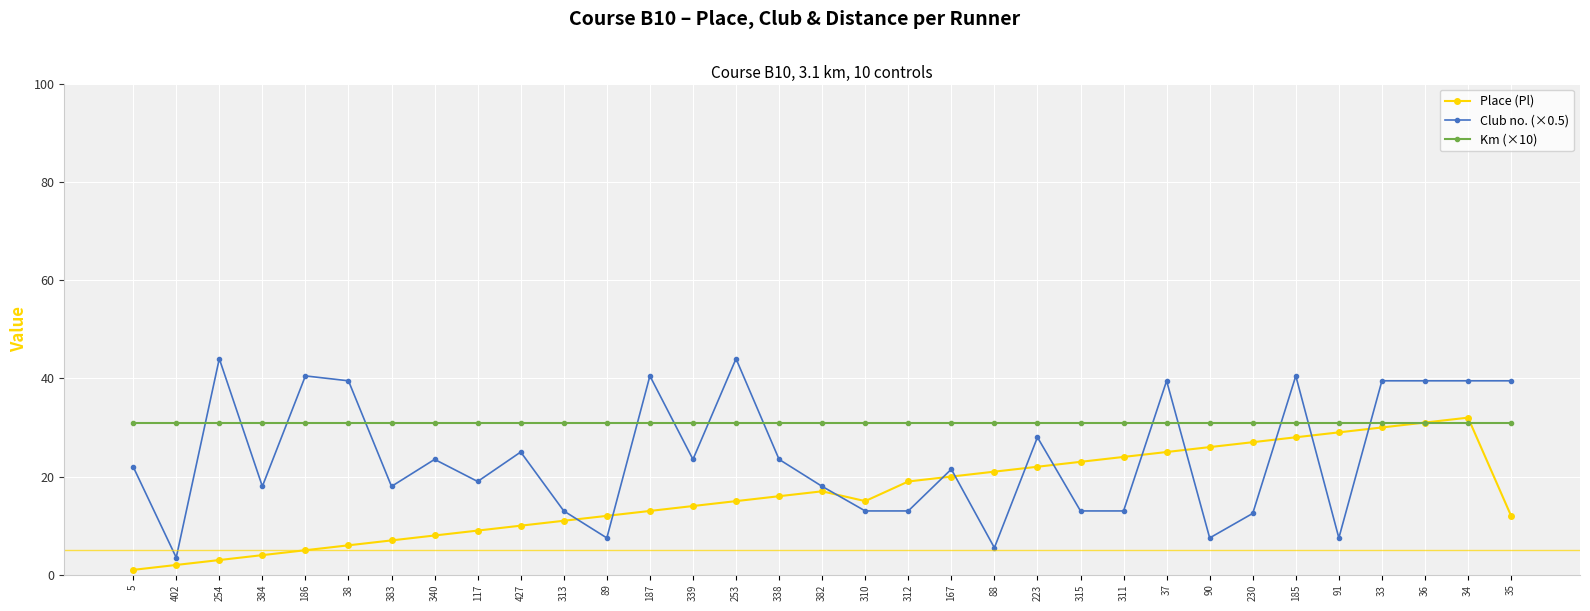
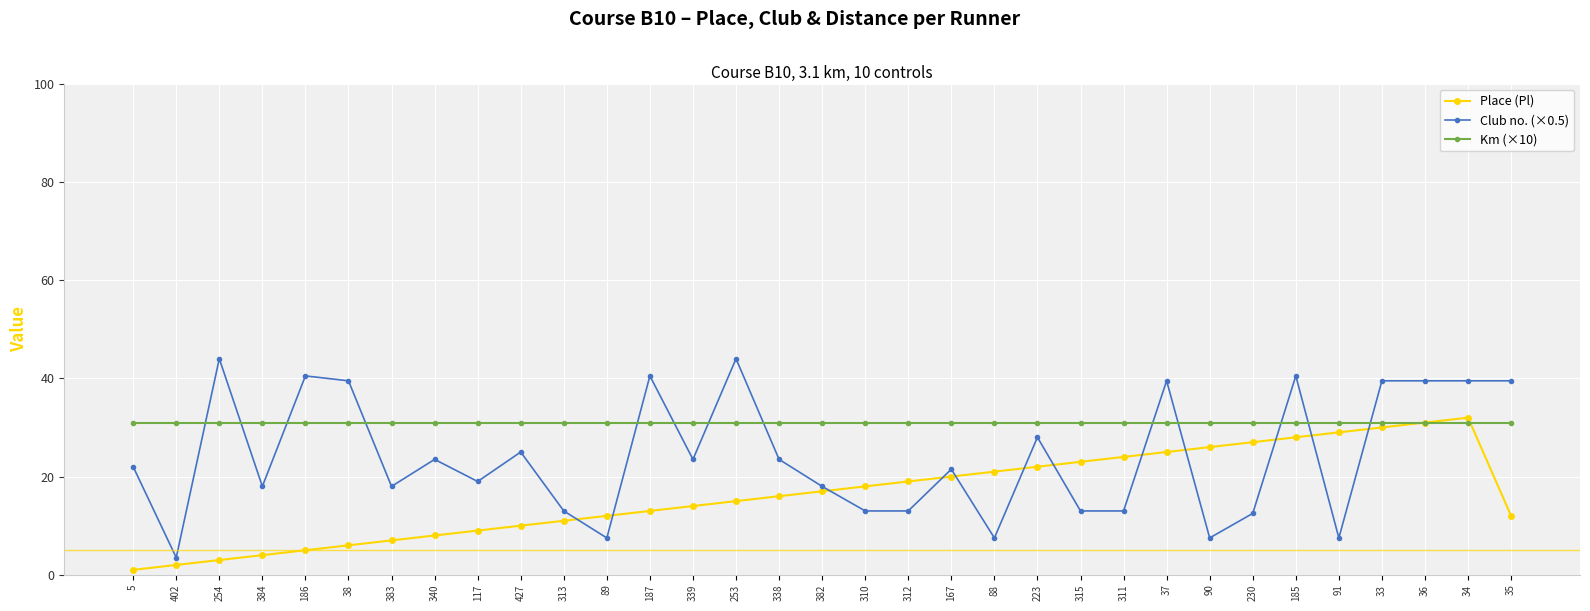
Place (Pl), 310: 15 -> 18
Club no. (×0.5), 88: 6 -> 8
